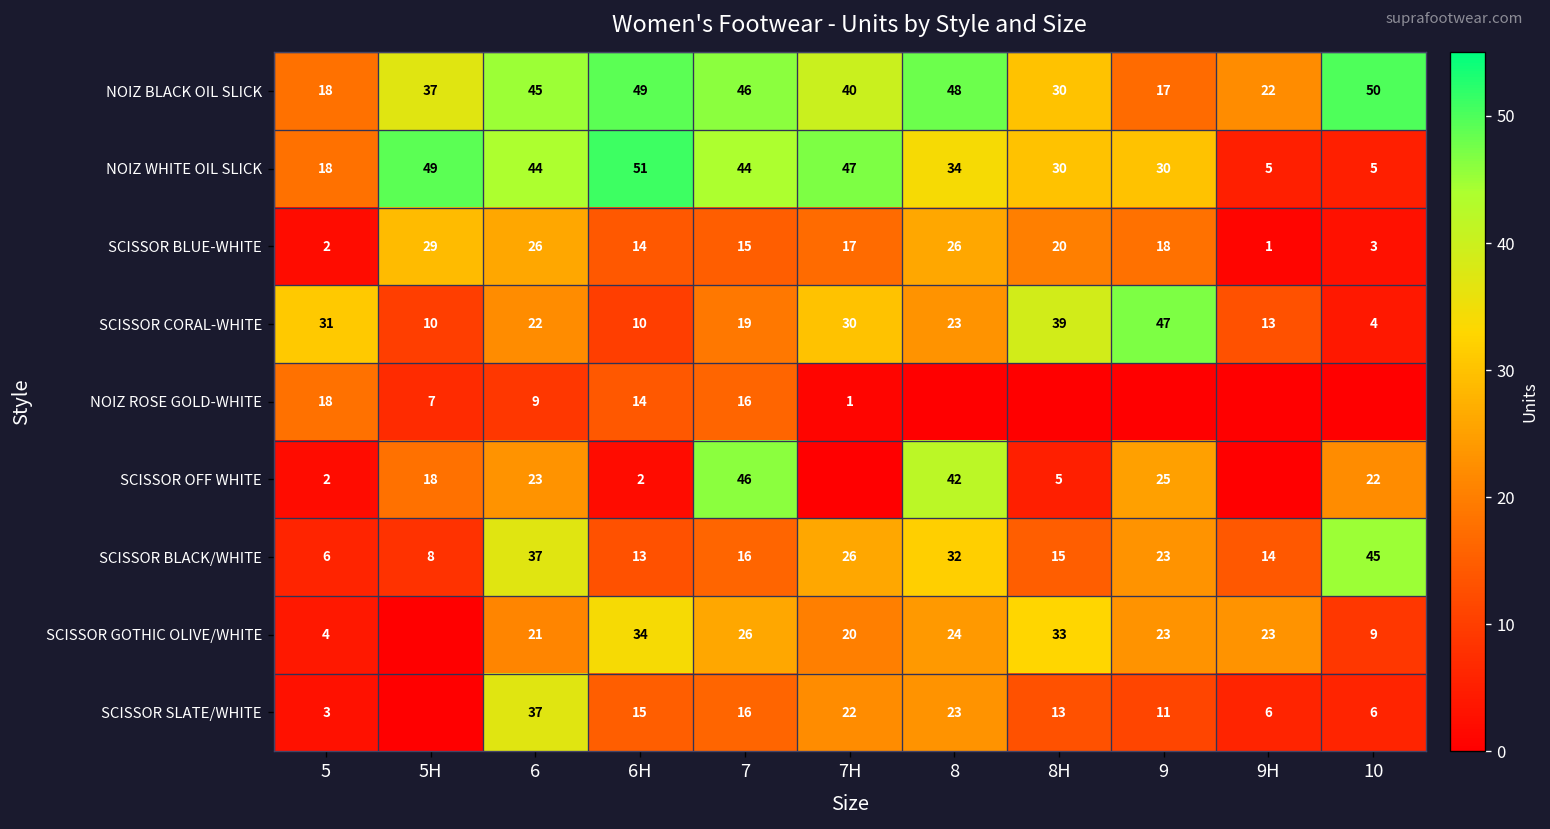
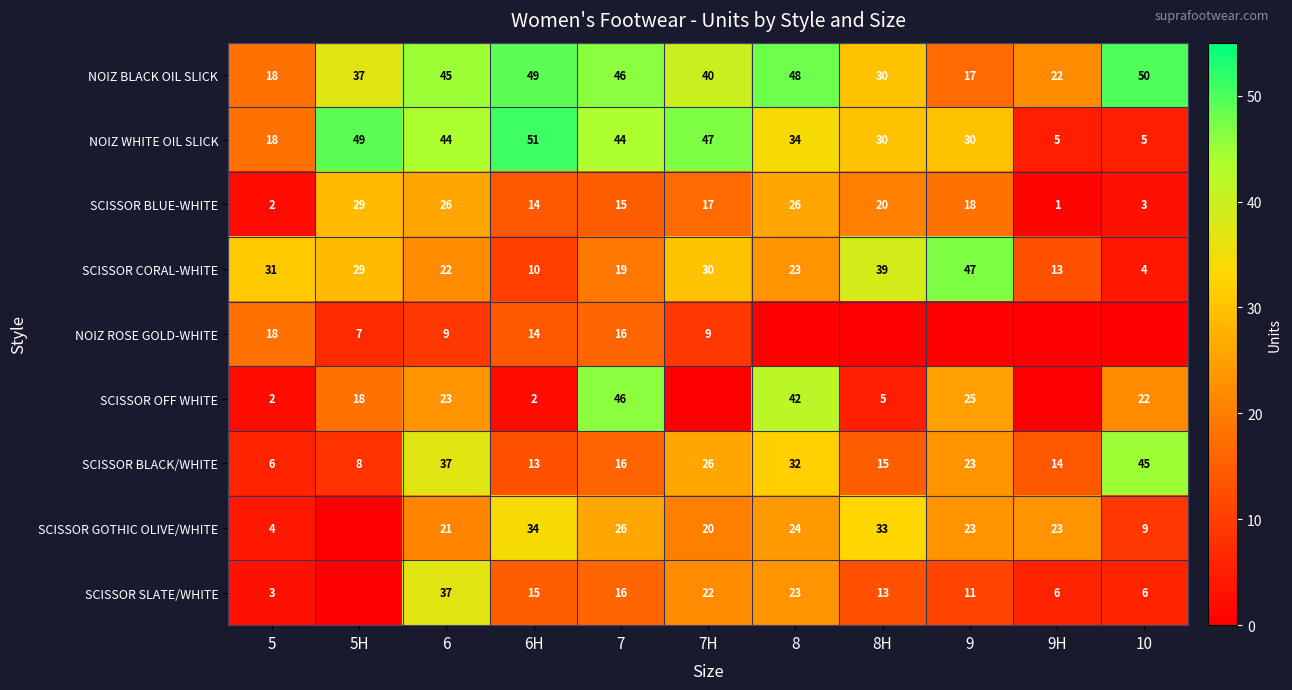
SCISSOR CORAL-WHITE, 5H: 10 -> 29
NOIZ ROSE GOLD-WHITE, 7H: 1 -> 9
